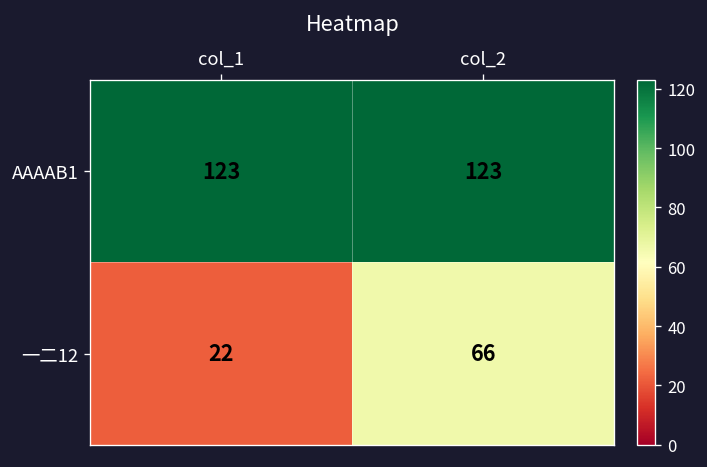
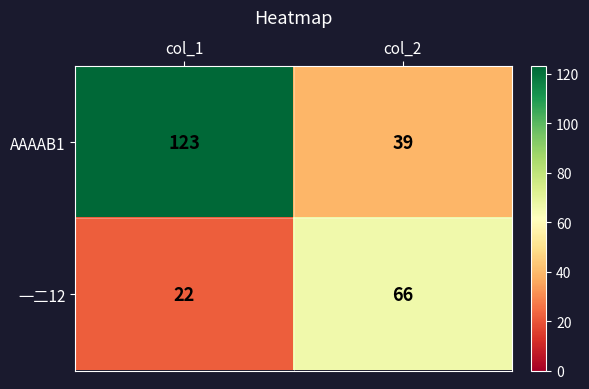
AAAAB1, col_2: 123 -> 39
